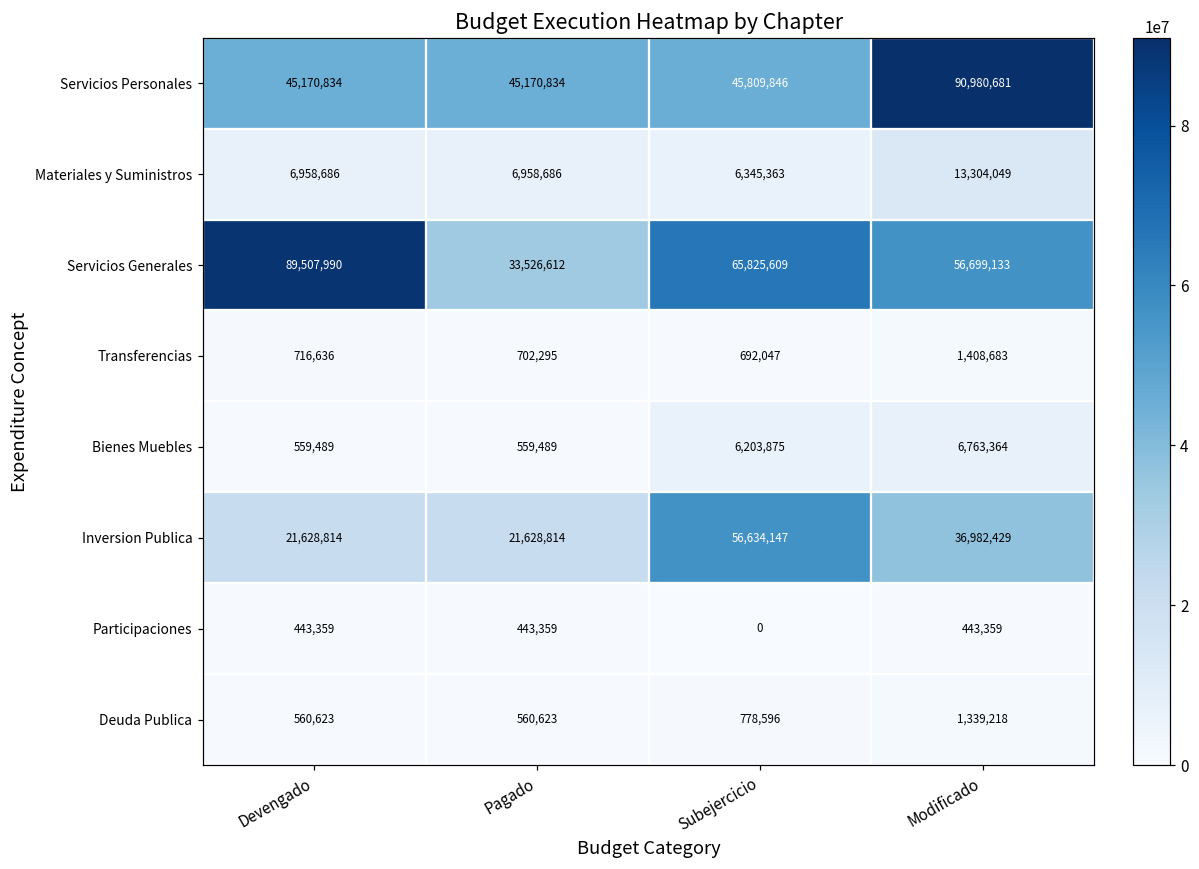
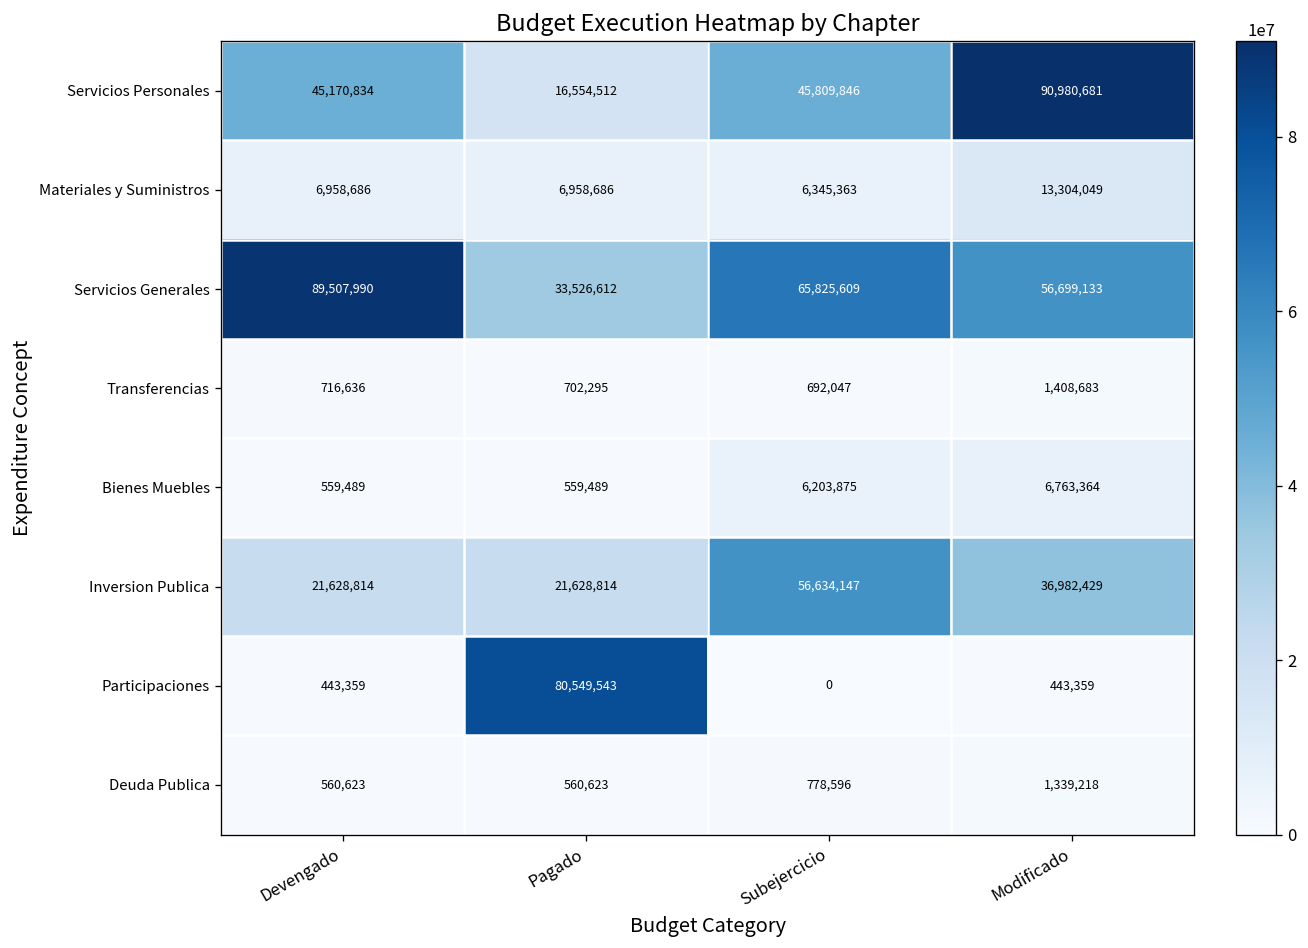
Servicios Personales, Pagado: 45,170,834 -> 16,554,512
Participaciones, Pagado: 443,359 -> 80,549,543
